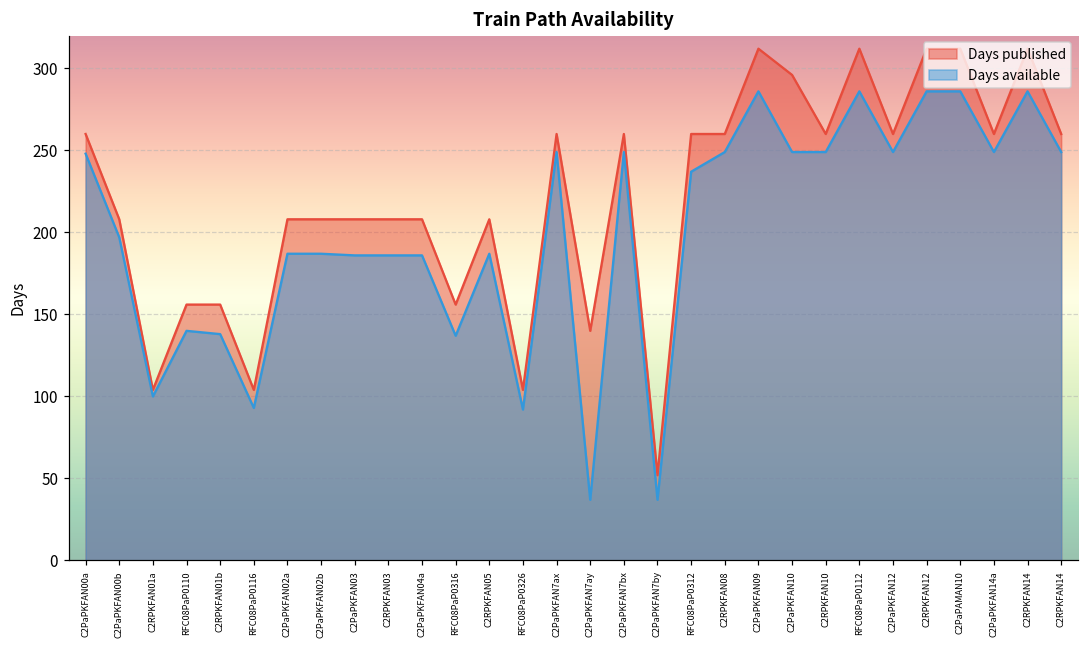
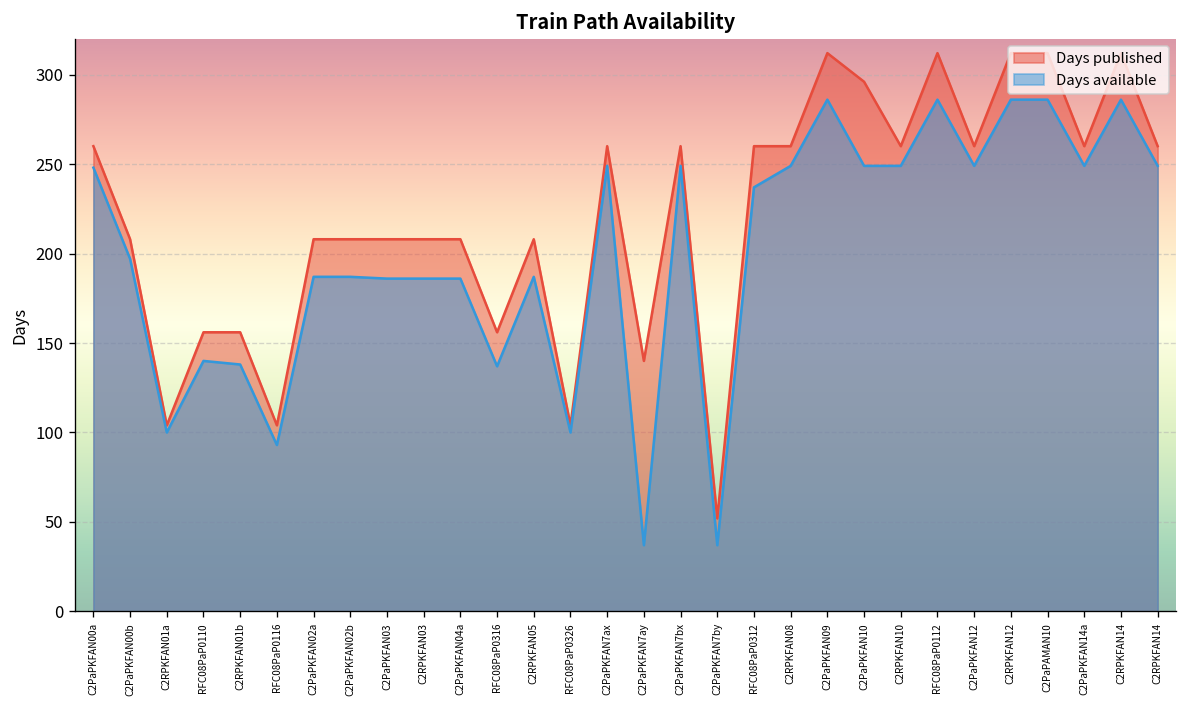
Days available, RFC08PaP0326: 92 -> 100
